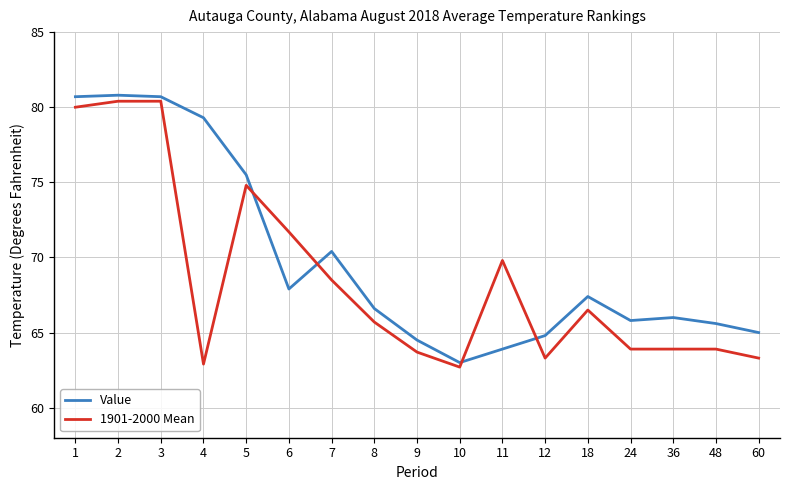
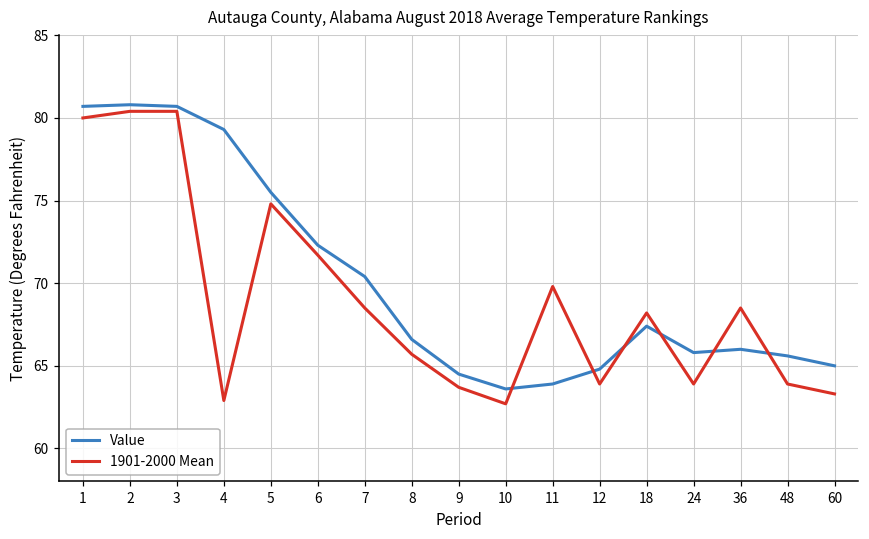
Value, 6: 67.9 -> 72.3
Value, 10: 63.0 -> 63.6
1901-2000 Mean, 12: 63.3 -> 63.9
1901-2000 Mean, 18: 66.5 -> 68.2
1901-2000 Mean, 36: 63.9 -> 68.5
